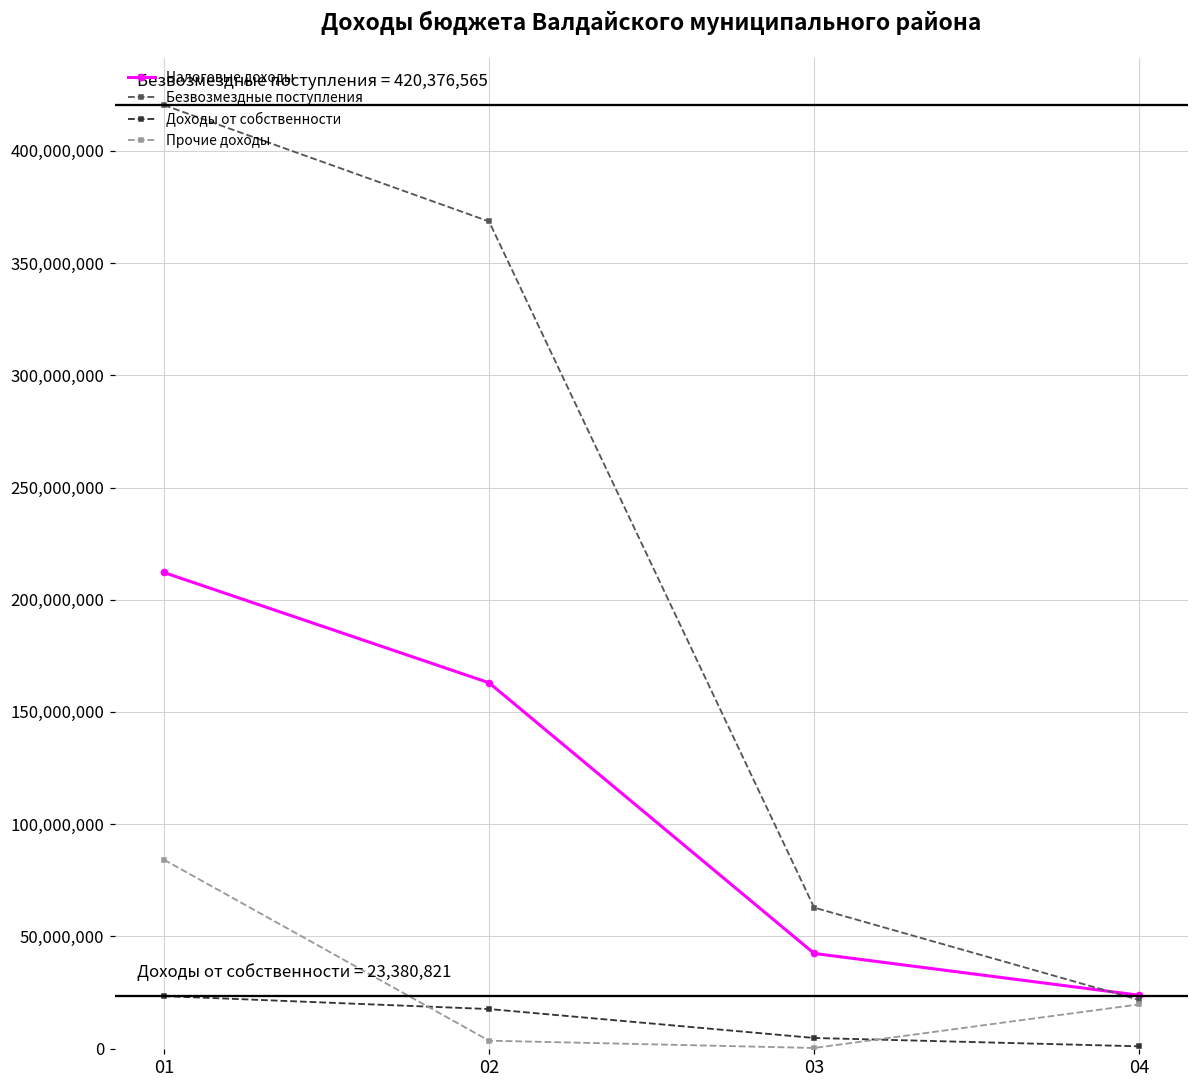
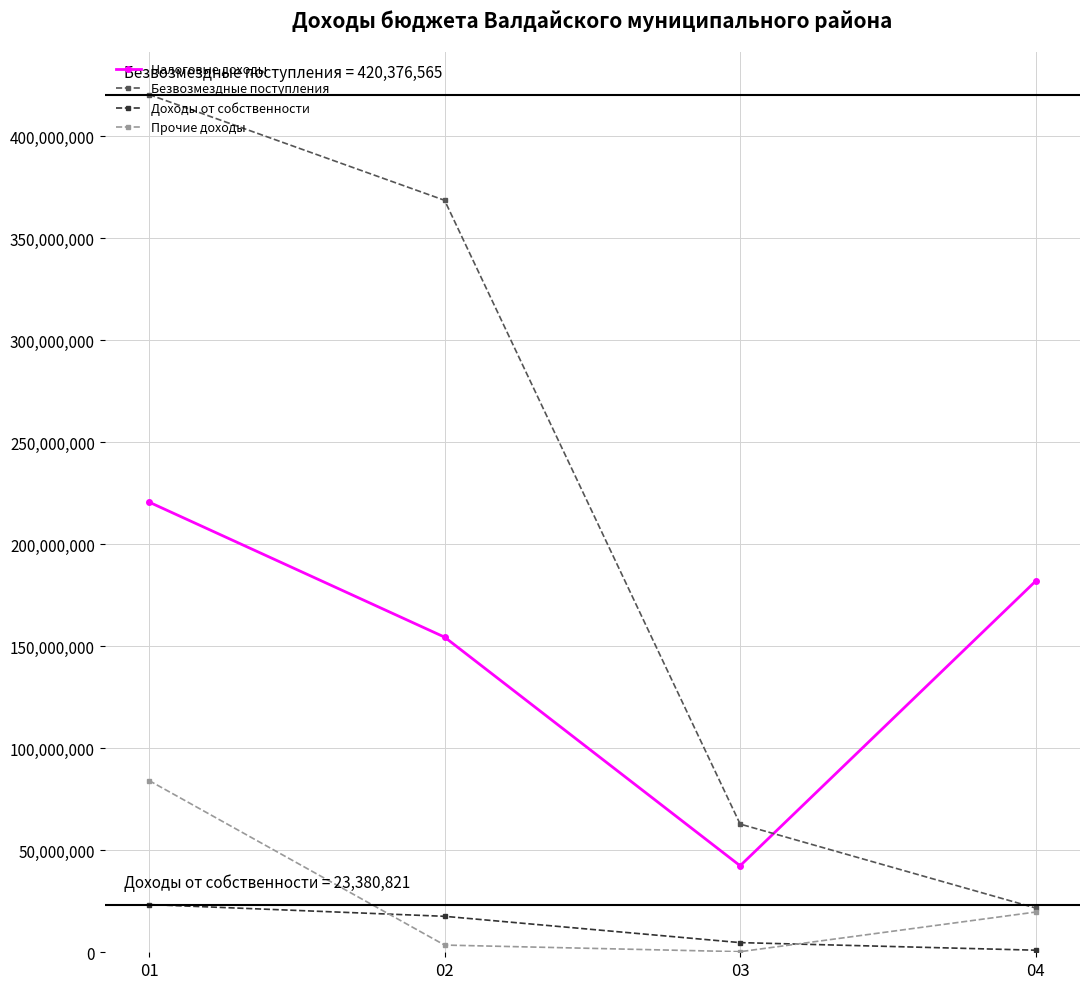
Налоговые доходы, 01: 212,000,000 -> 221,000,000
Налоговые доходы, 02: 163,000,000 -> 154,000,000
Налоговые доходы, 04: 24,000,000 -> 182,000,000
